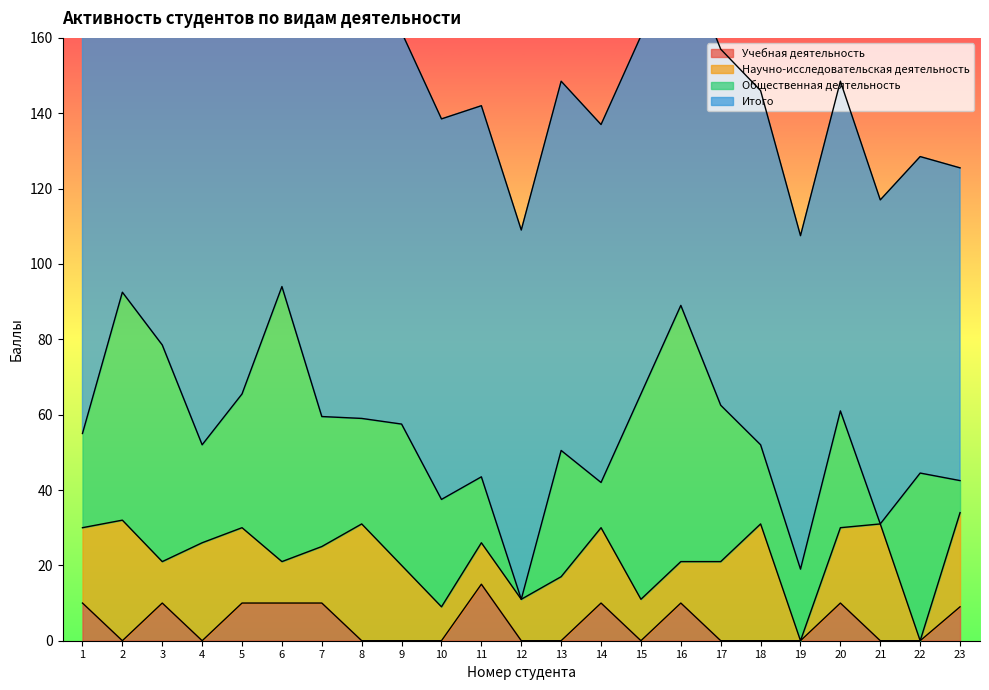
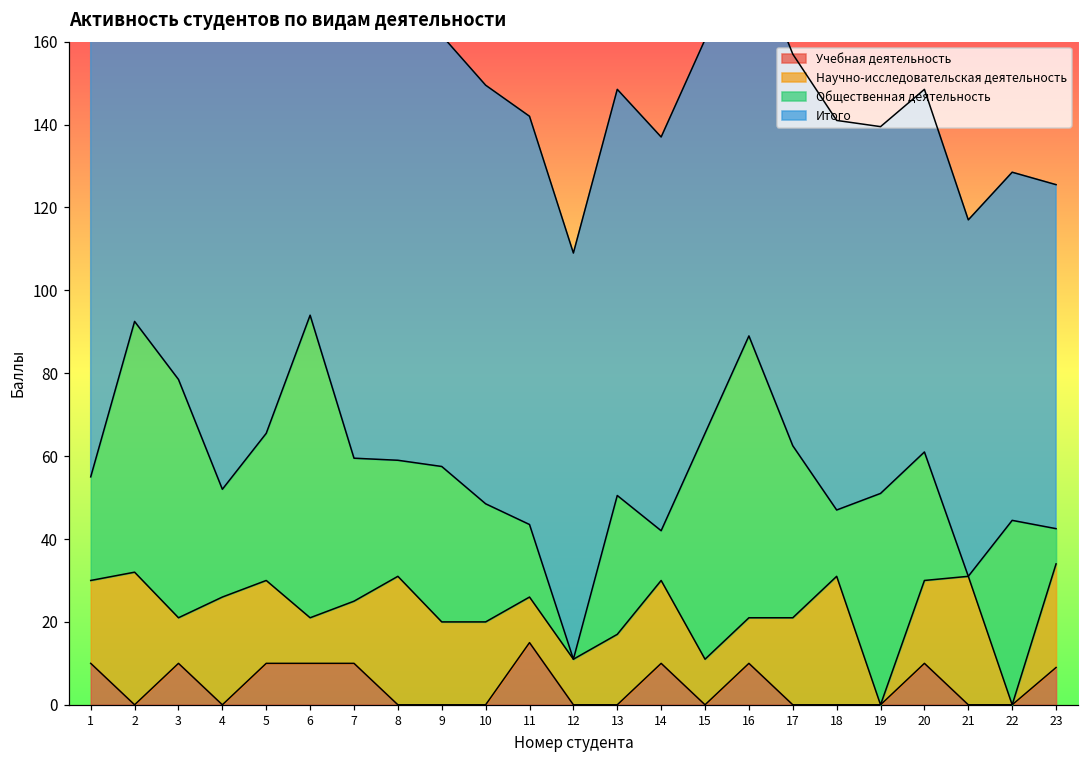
Научно-исследовательская деятельность, 10: 9 -> 20
Общественная деятельность, 18: 21 -> 16
Общественная деятельность, 19: 19 -> 51
